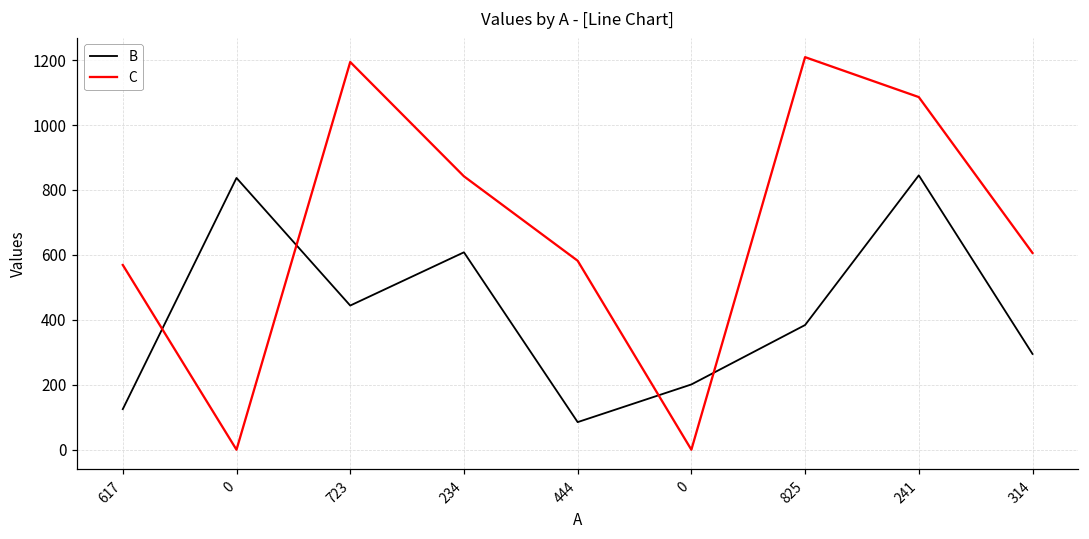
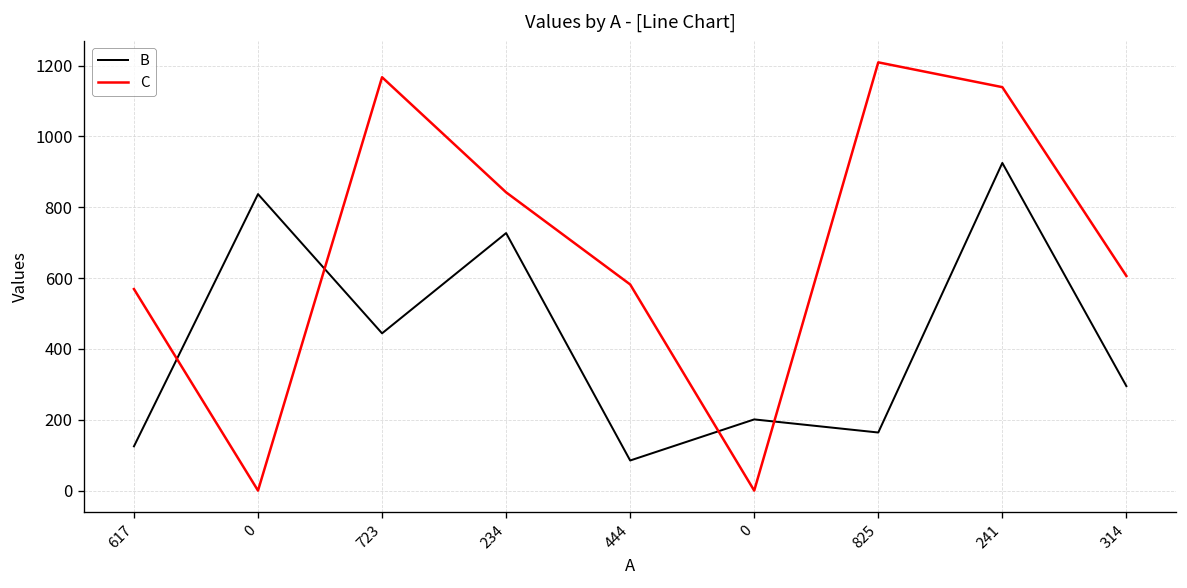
C, 723: 1190 -> 1170
B, 234: 610 -> 730
B, 825: 380 -> 160
B, 241: 850 -> 930
C, 241: 1090 -> 1140
